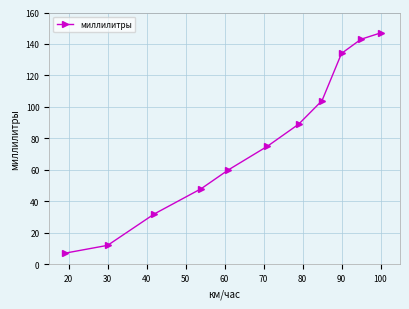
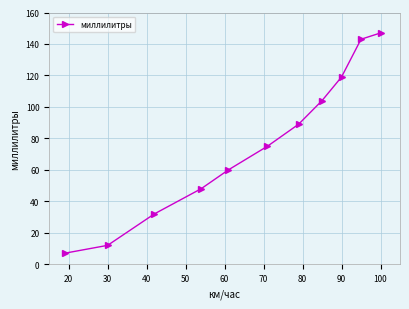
90: 134 -> 119
